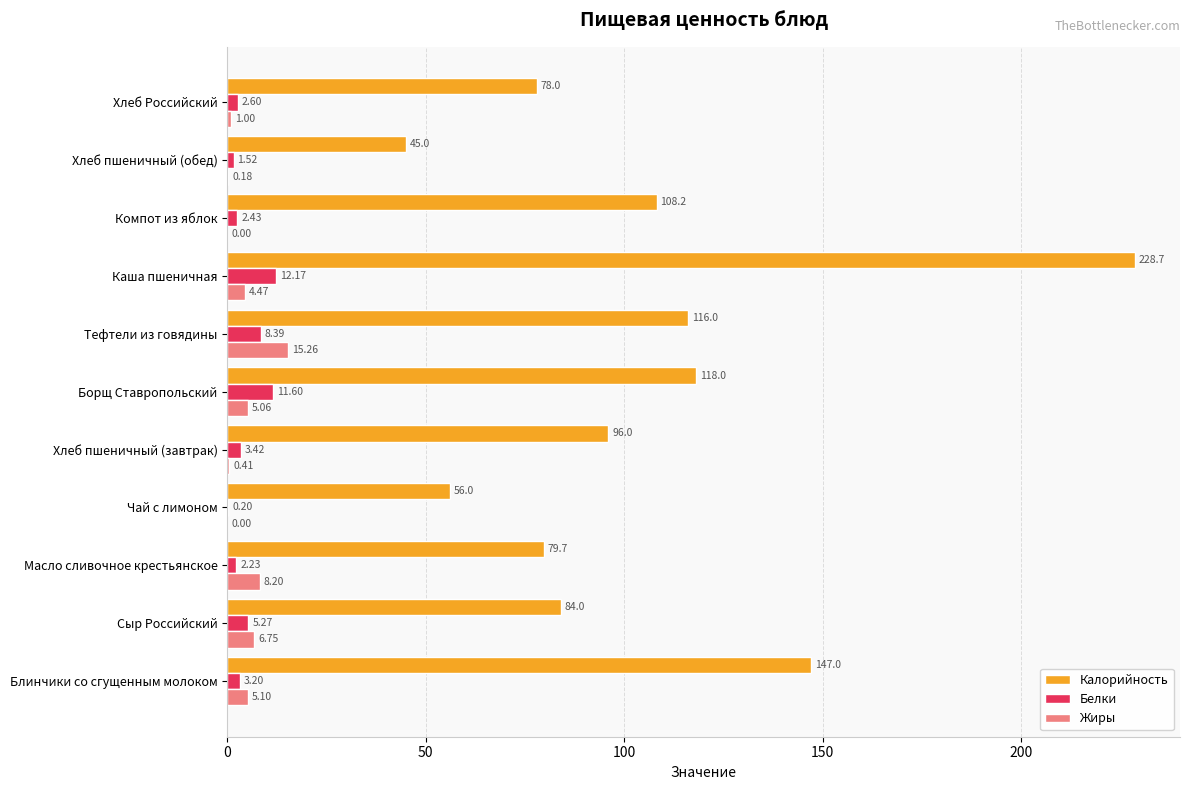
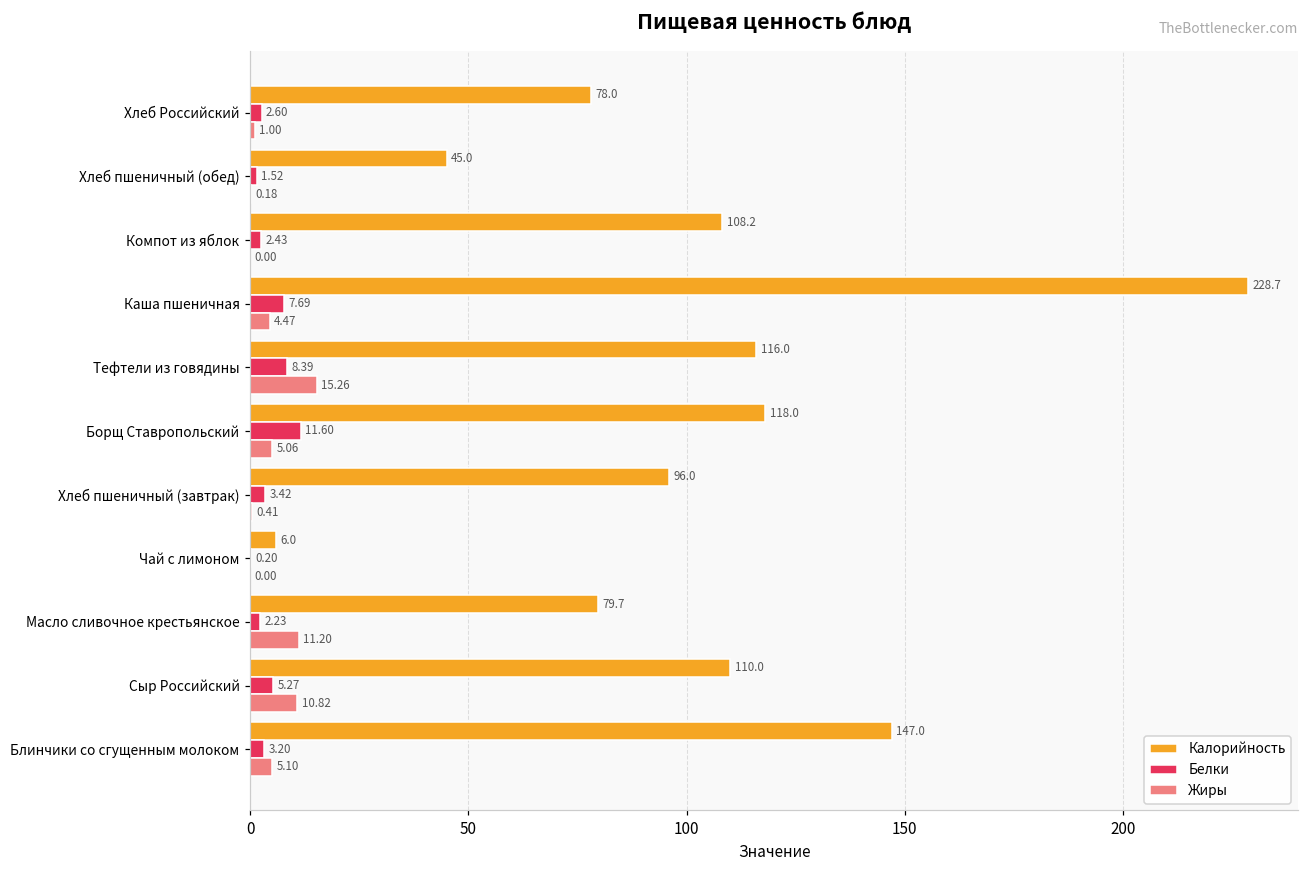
Белки, Каша пшеничная: 12.17 -> 7.69
Калорийность, Чай с лимоном: 56.0 -> 6.0
Жиры, Масло сливочное крестьянское: 8.20 -> 11.20
Калорийность, Сыр Российский: 84.0 -> 110.0
Жиры, Сыр Российский: 6.75 -> 10.82
